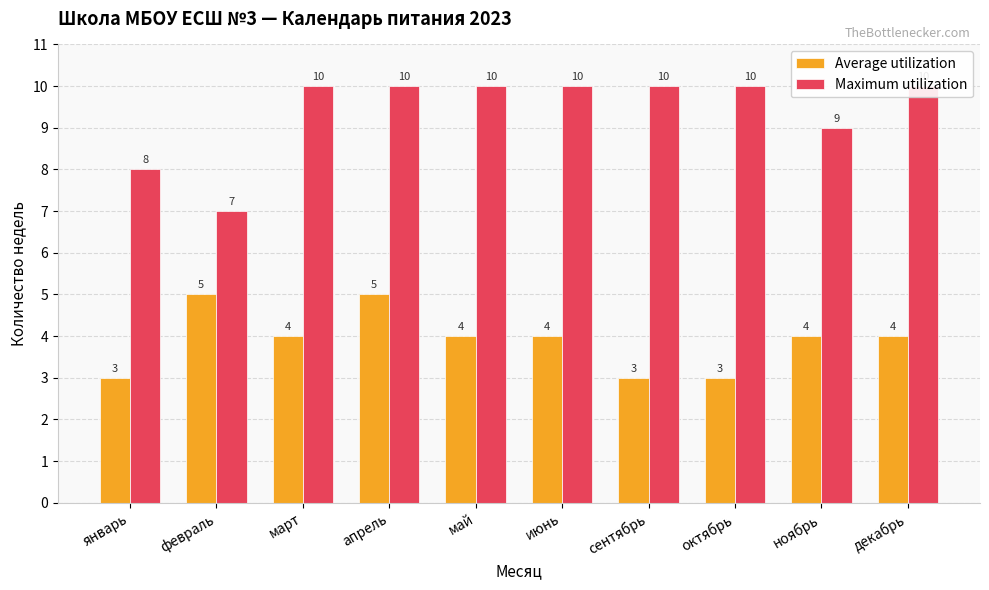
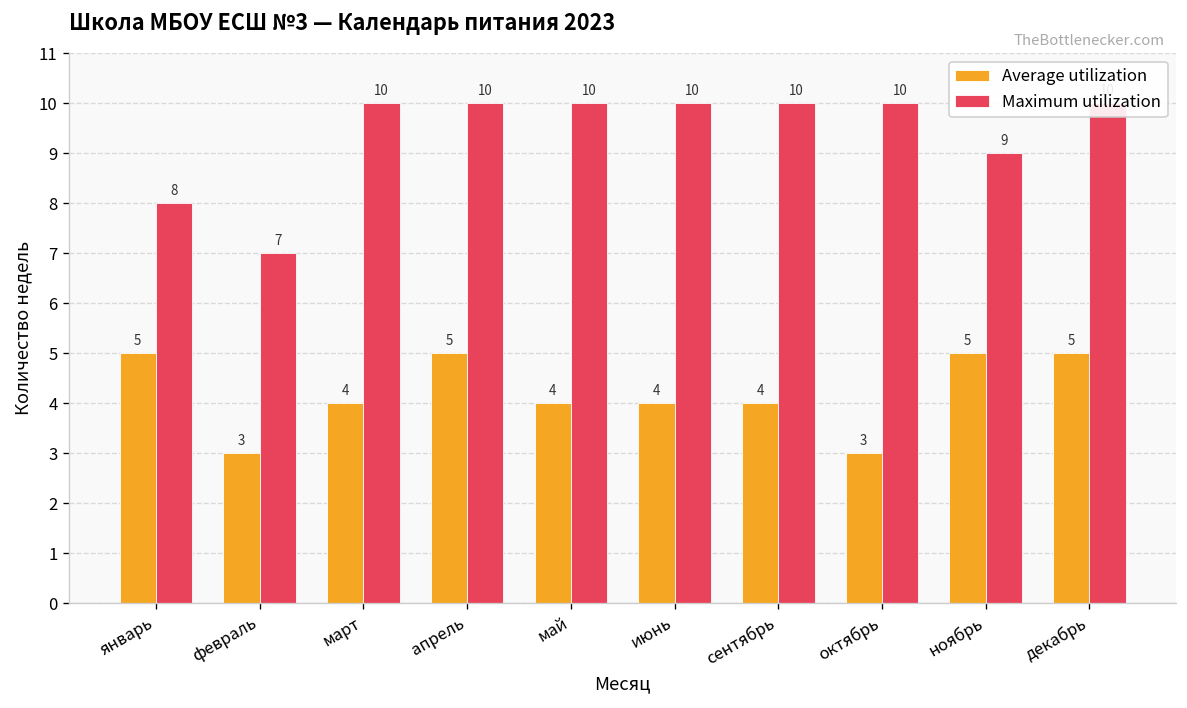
Average utilization, январь: 3 -> 5
Average utilization, февраль: 5 -> 3
Average utilization, сентябрь: 3 -> 4
Average utilization, ноябрь: 4 -> 5
Average utilization, декабрь: 4 -> 5
